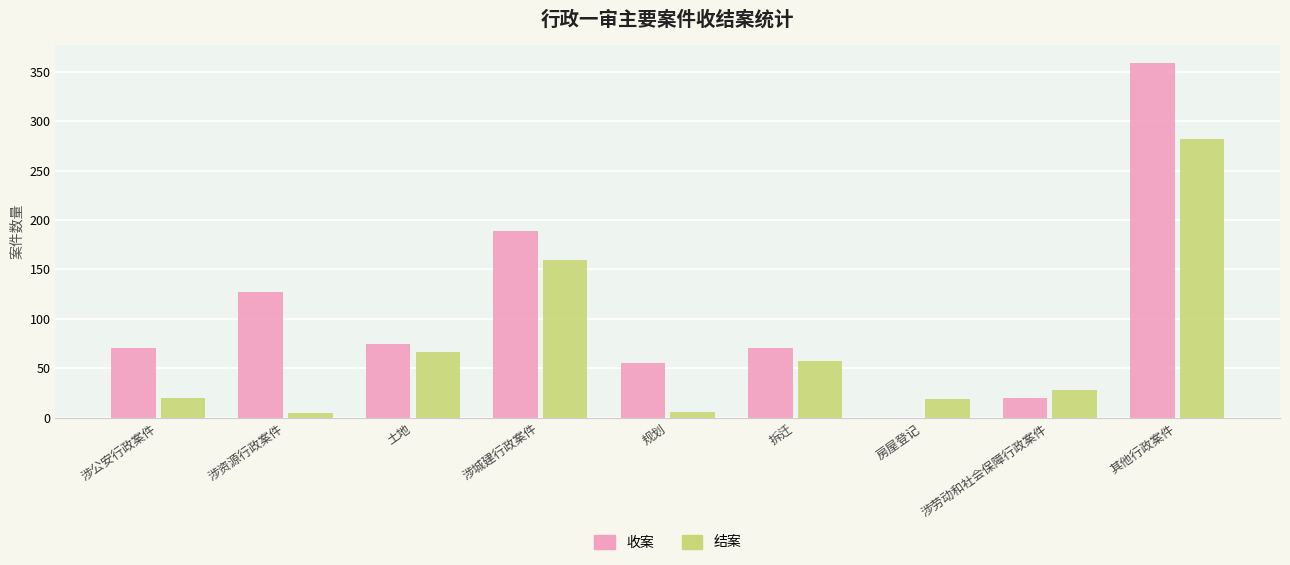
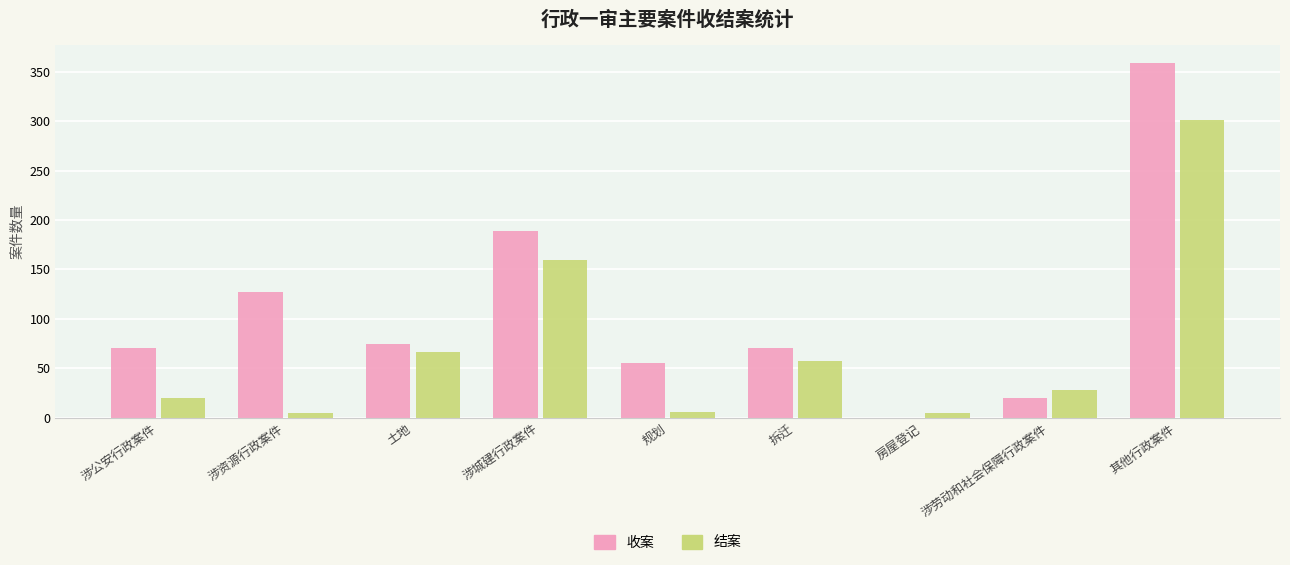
结案, 房屋登记: 20 -> 10
结案, 其他行政案件: 280 -> 300
